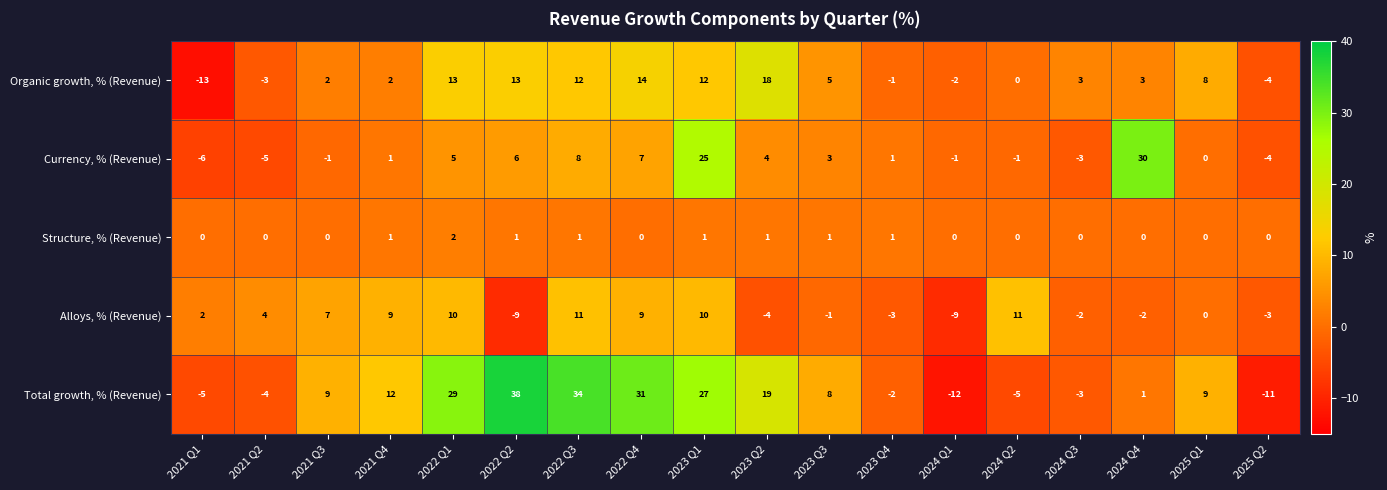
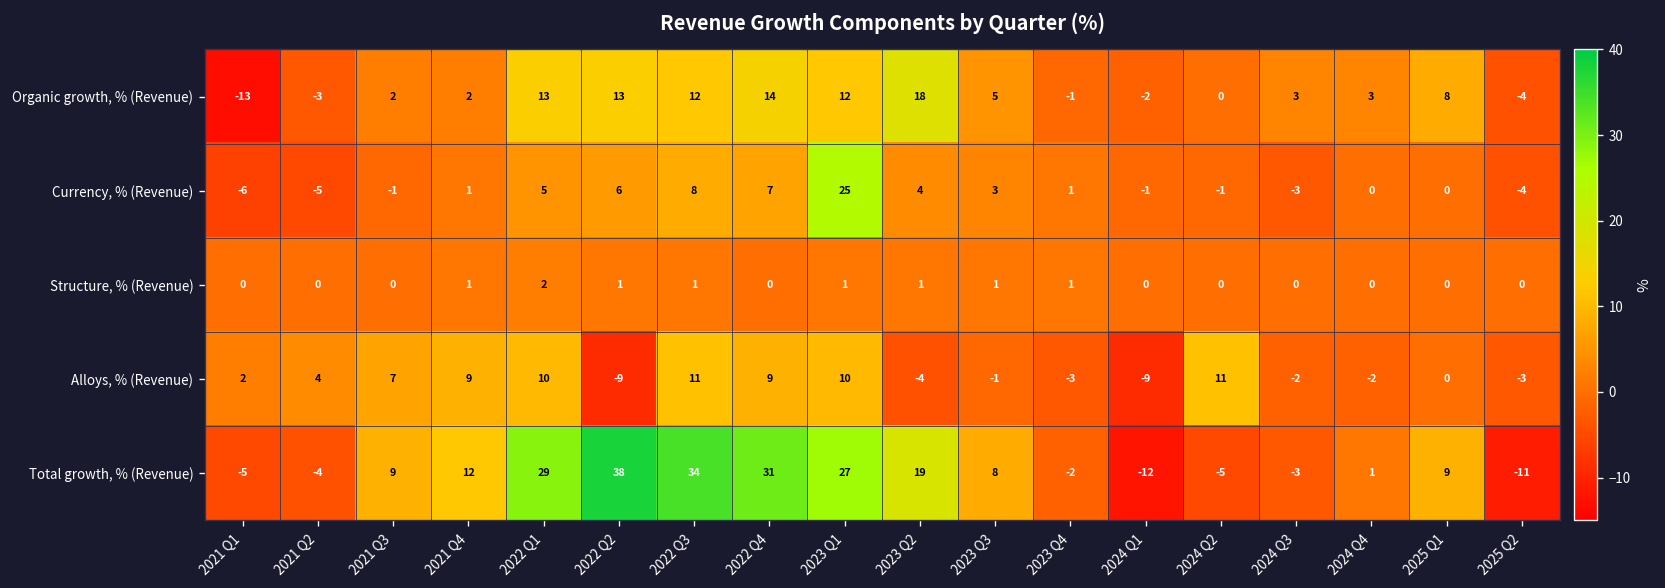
Currency, % (Revenue), 2024 Q4: 30 -> 0
